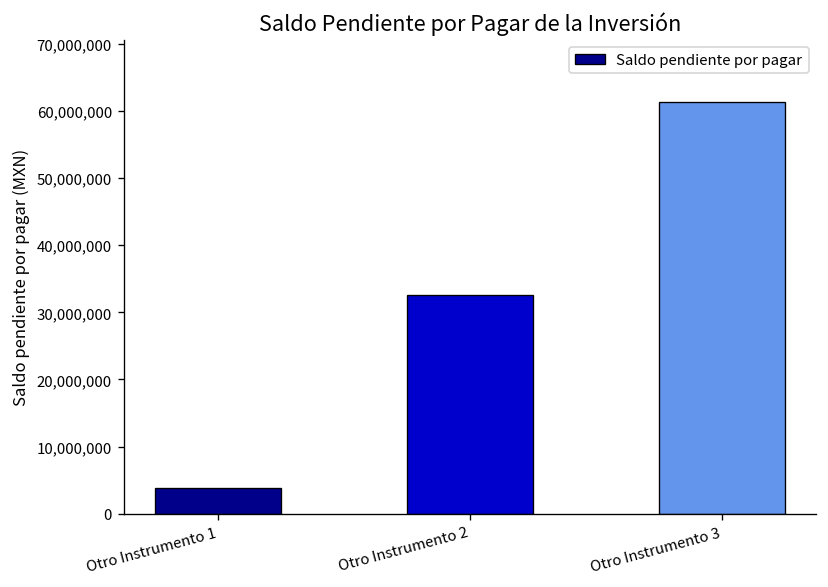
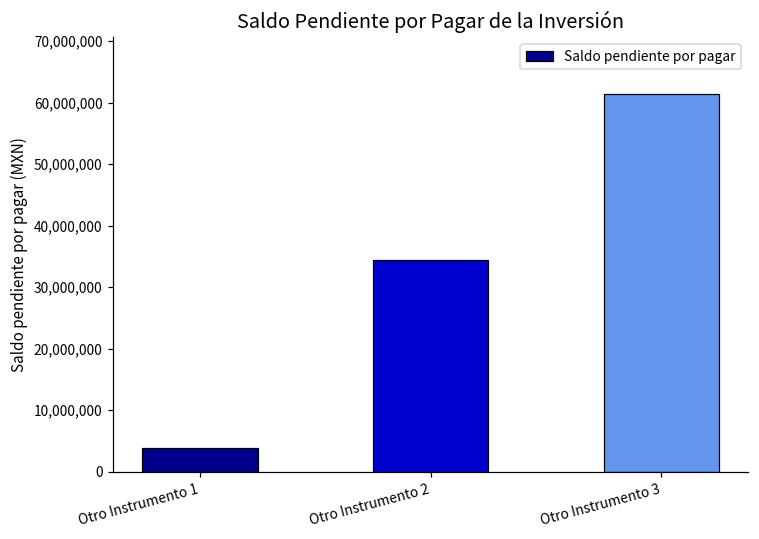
Otro Instrumento 2: 33,000,000 -> 34,000,000
